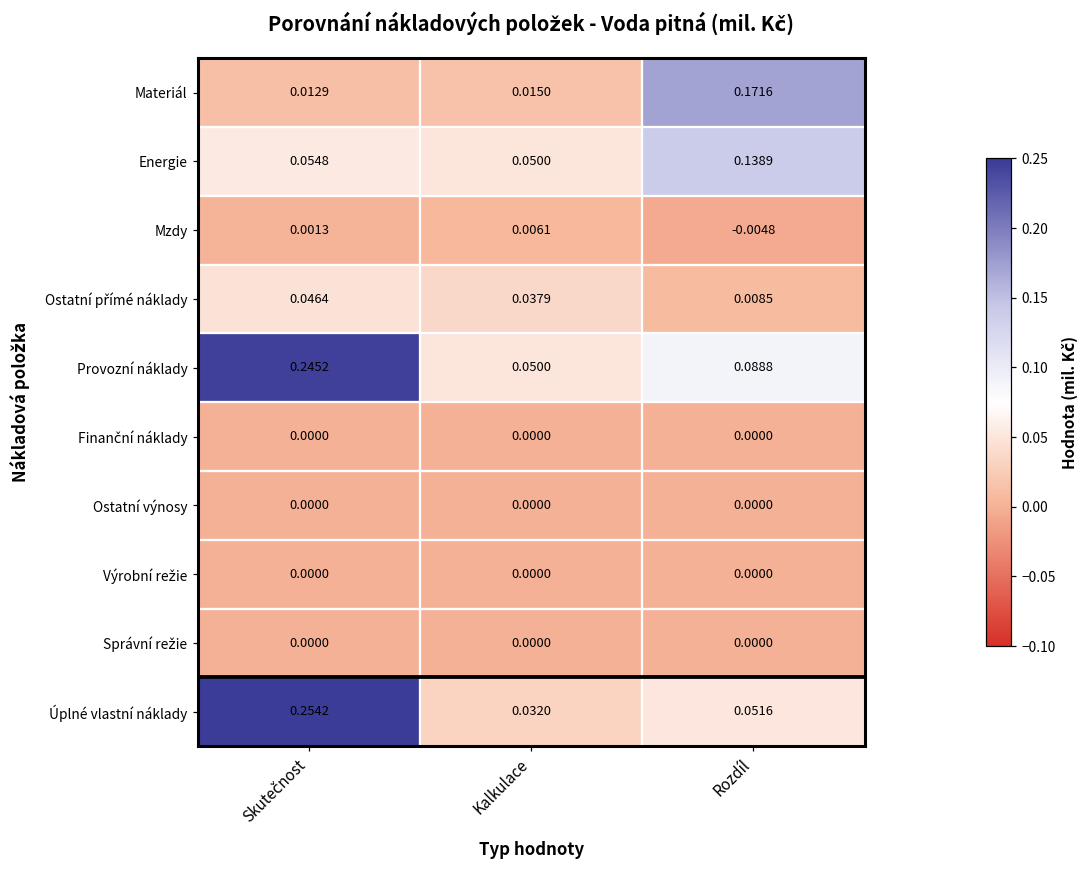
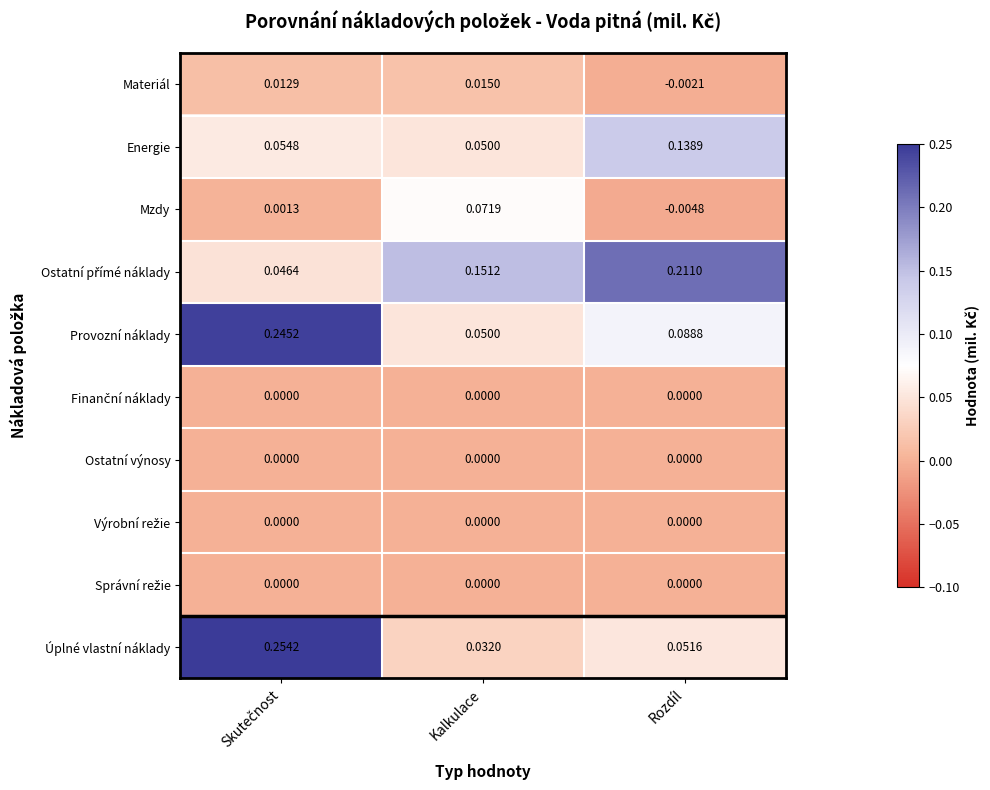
Materiál, Rozdíl: 0.1716 -> -0.0021
Mzdy, Kalkulace: 0.0061 -> 0.0719
Ostatní přímé náklady, Kalkulace: 0.0379 -> 0.1512
Ostatní přímé náklady, Rozdíl: 0.0085 -> 0.2110
